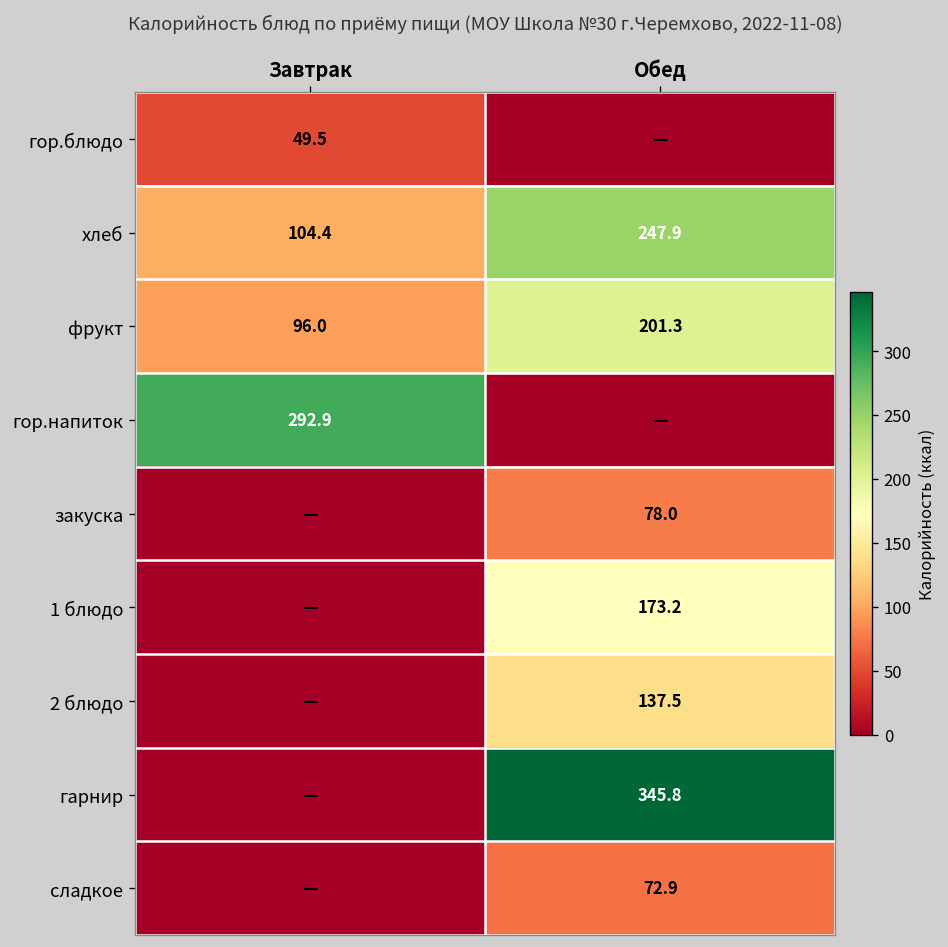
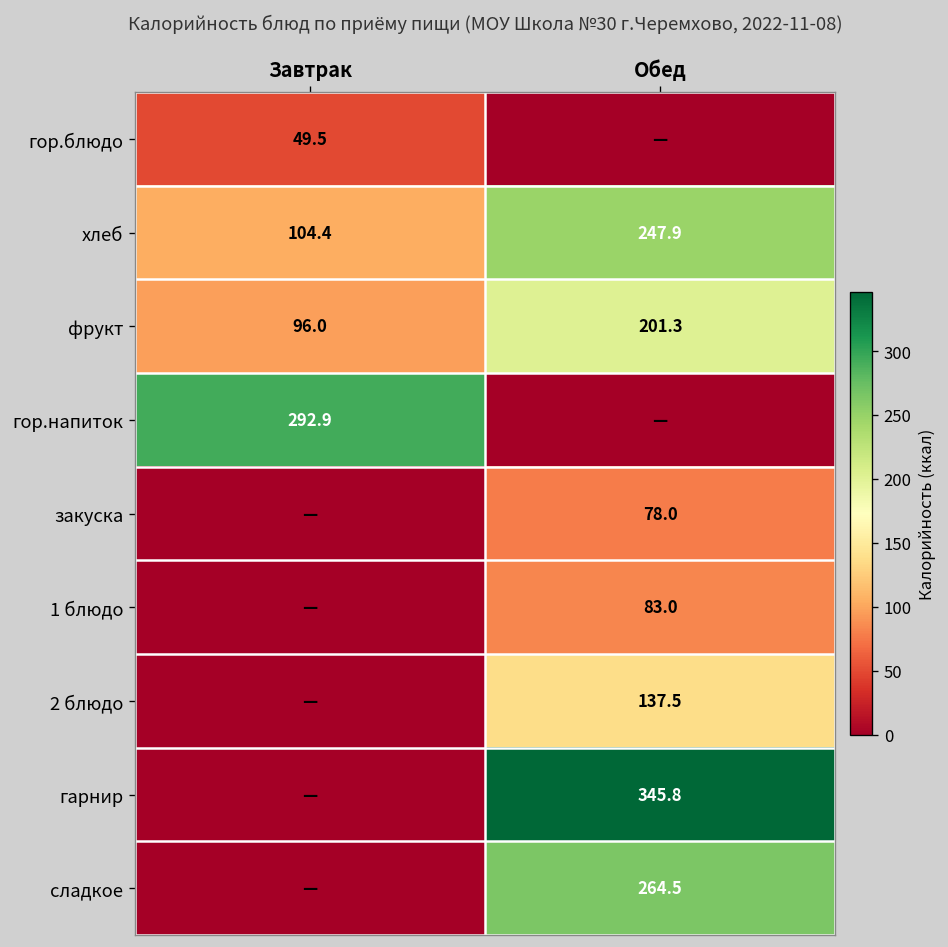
1 блюдо, Обед: 173.2 -> 83.0
сладкое, Обед: 72.9 -> 264.5
